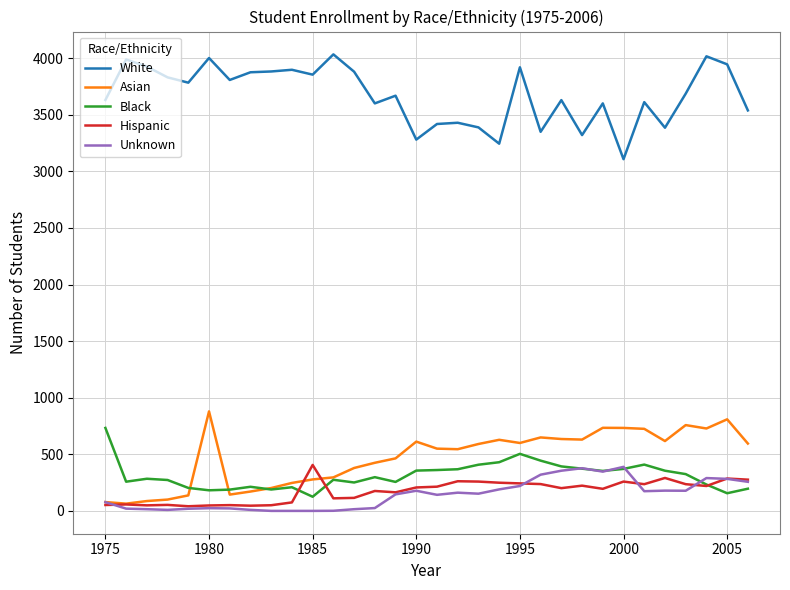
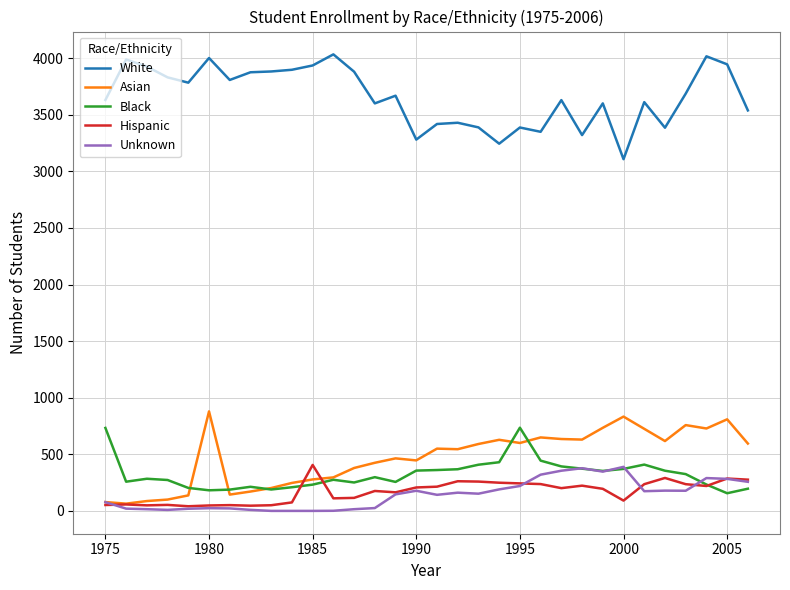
White, 1985: 3850 -> 3940
Black, 1985: 130 -> 230
Asian, 1990: 610 -> 450
White, 1995: 3920 -> 3390
Black, 1995: 500 -> 740
Asian, 2000: 730 -> 830
Hispanic, 2000: 260 -> 90
